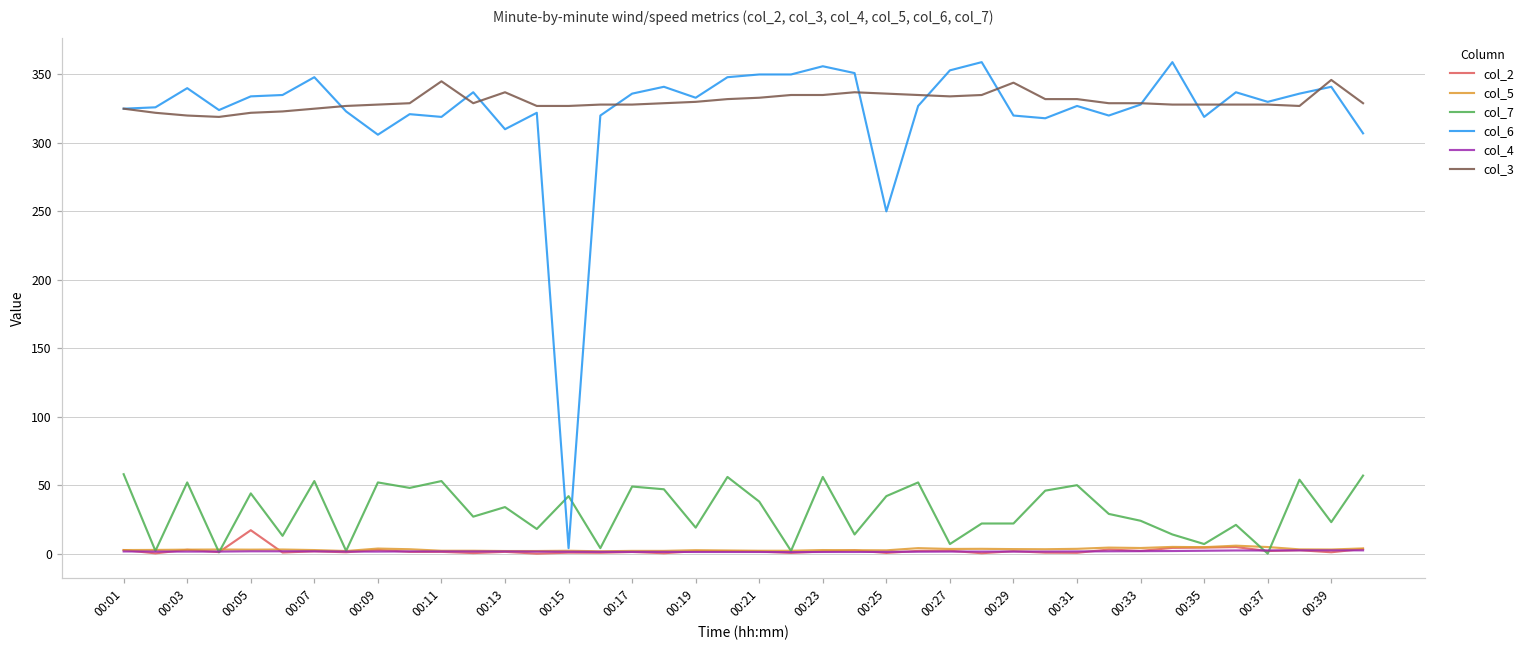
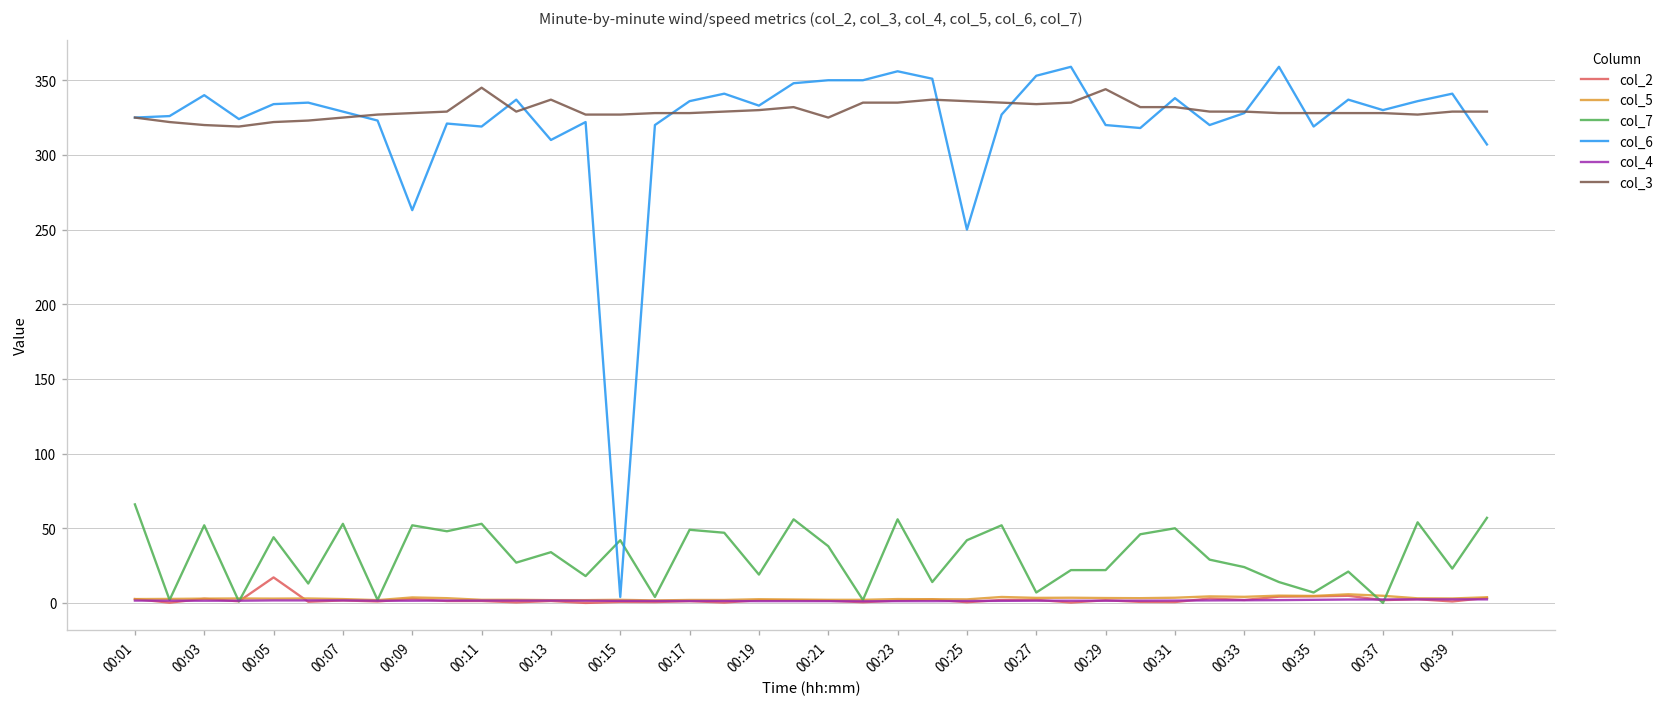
col_7, 00:01: 58 -> 66
col_6, 00:07: 348 -> 329
col_6, 00:09: 306 -> 263
col_3, 00:21: 333 -> 325
col_6, 00:31: 327 -> 338
col_3, 00:39: 346 -> 329
